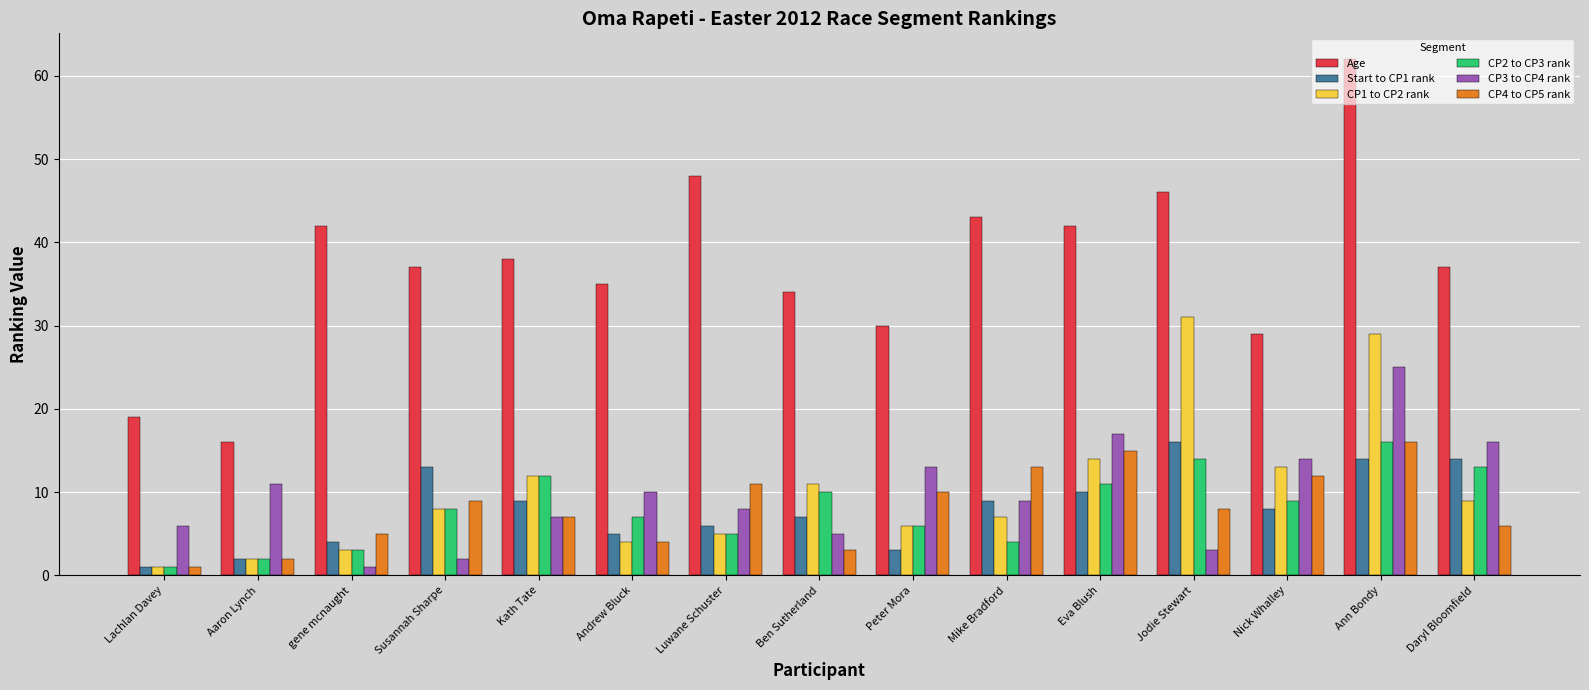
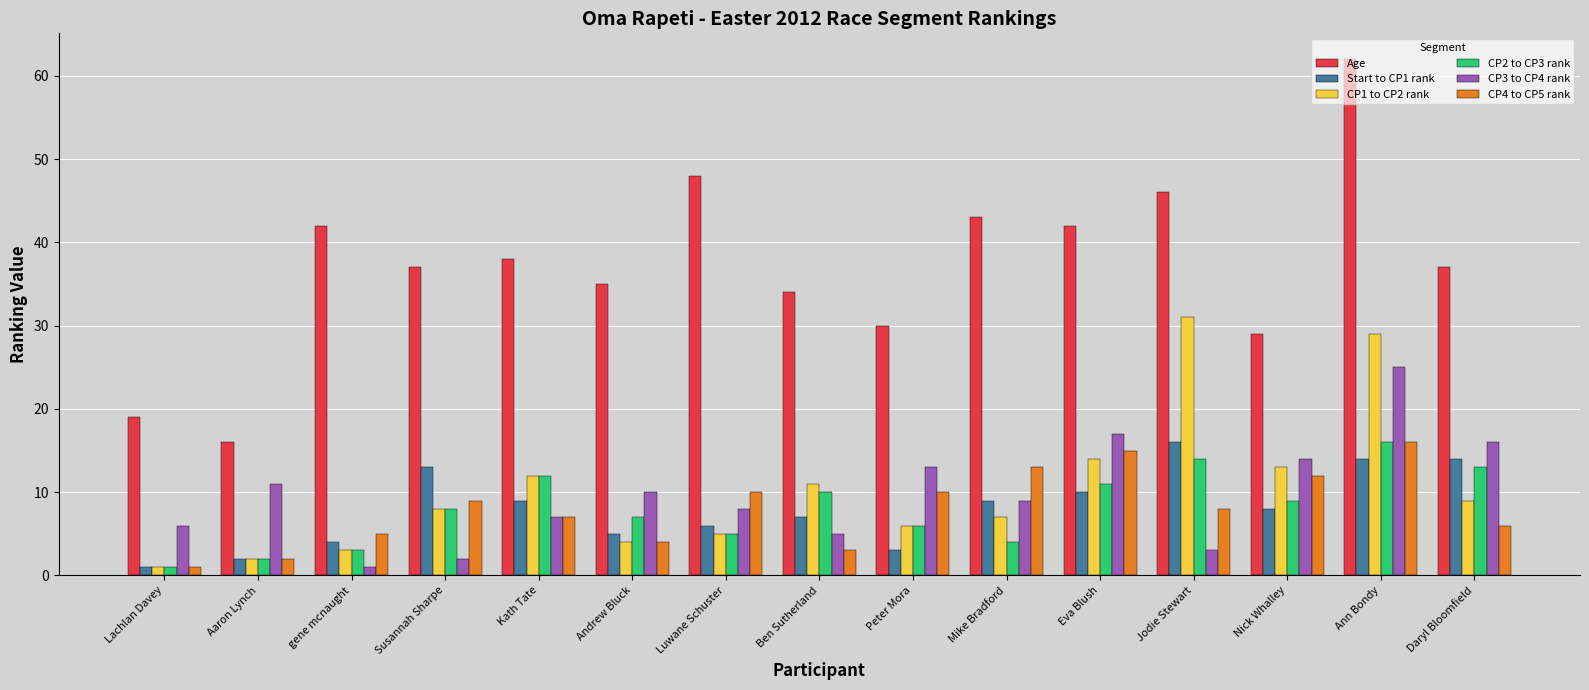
CP4 to CP5 rank, Luwane Schuster: 11 -> 10
